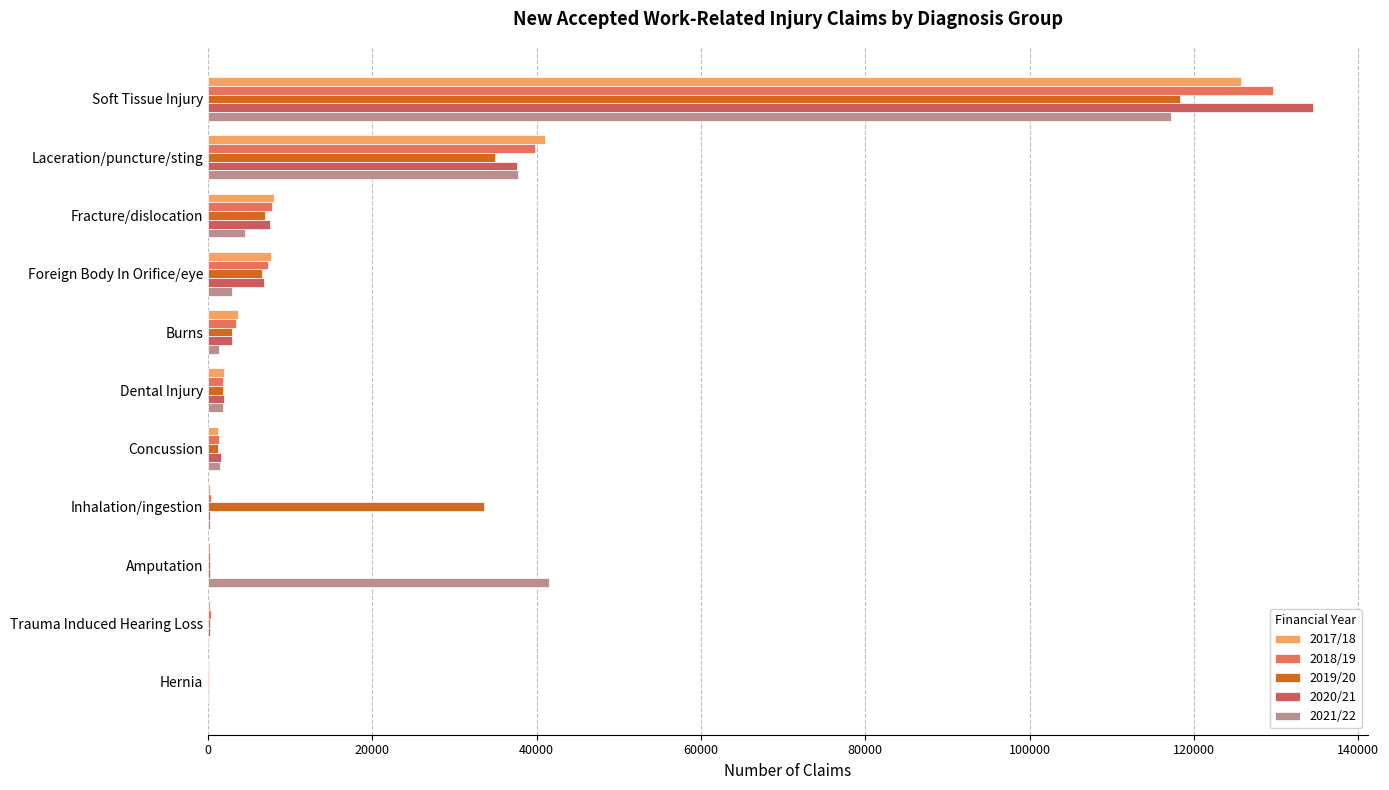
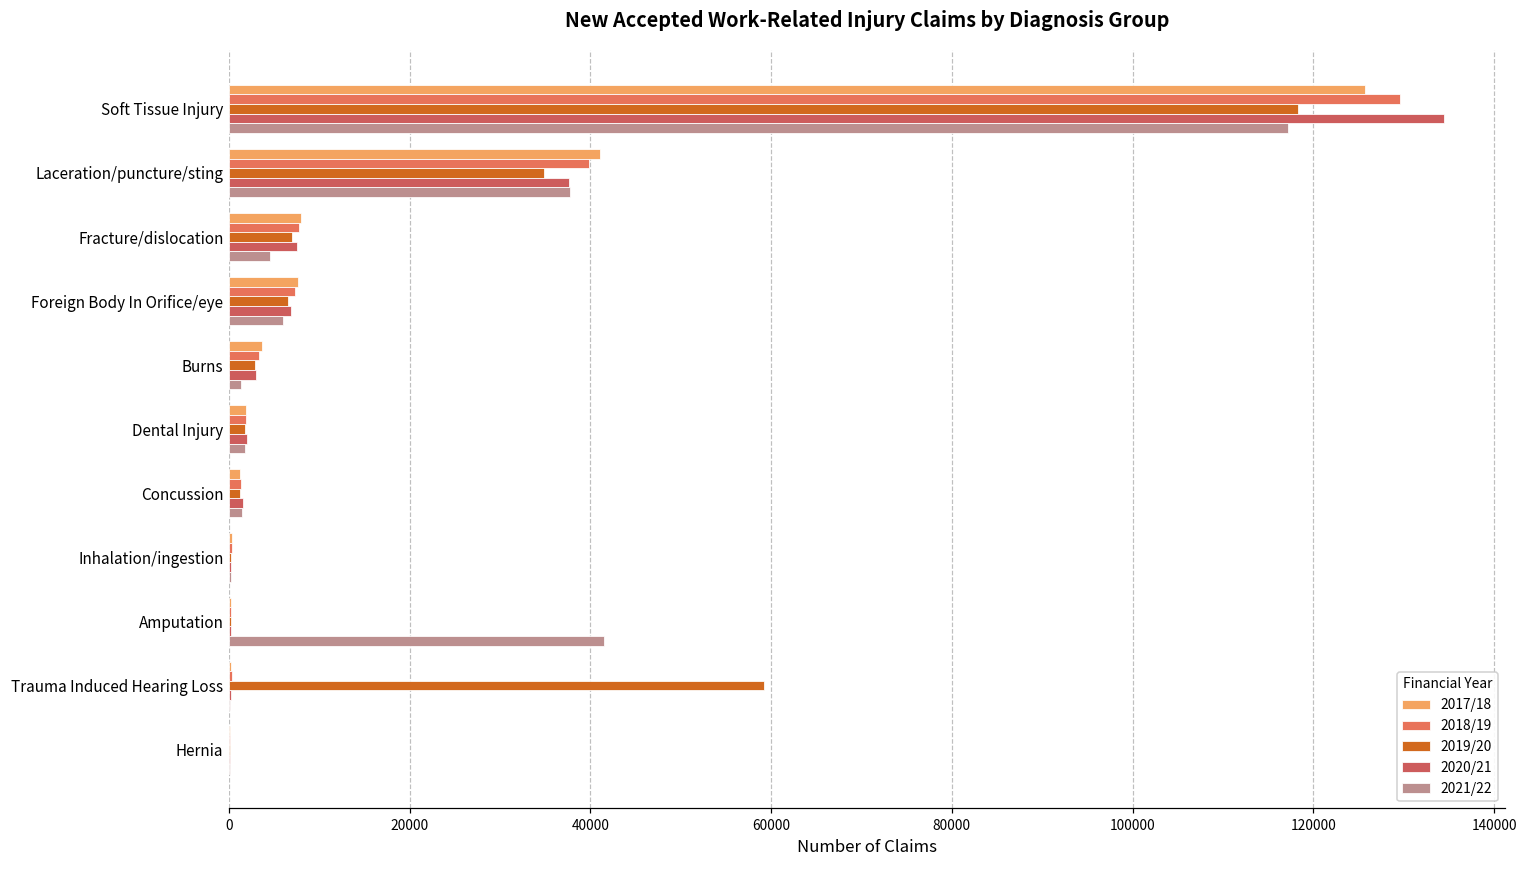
2021/22, Foreign Body In Orifice/eye: 3000 -> 6000
2019/20, Inhalation/ingestion: 34000 -> 0
2019/20, Trauma Induced Hearing Loss: 0 -> 59000
